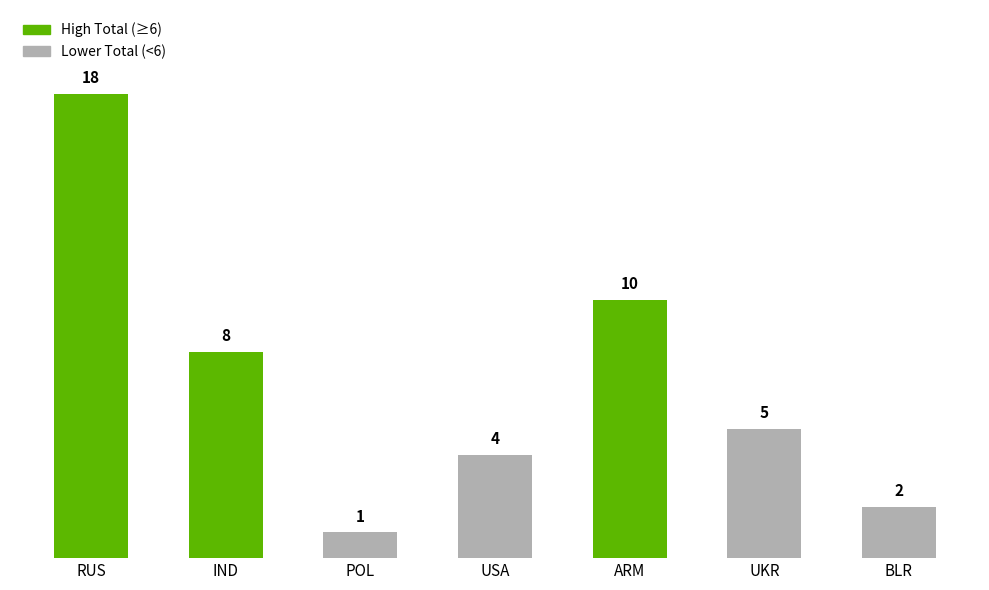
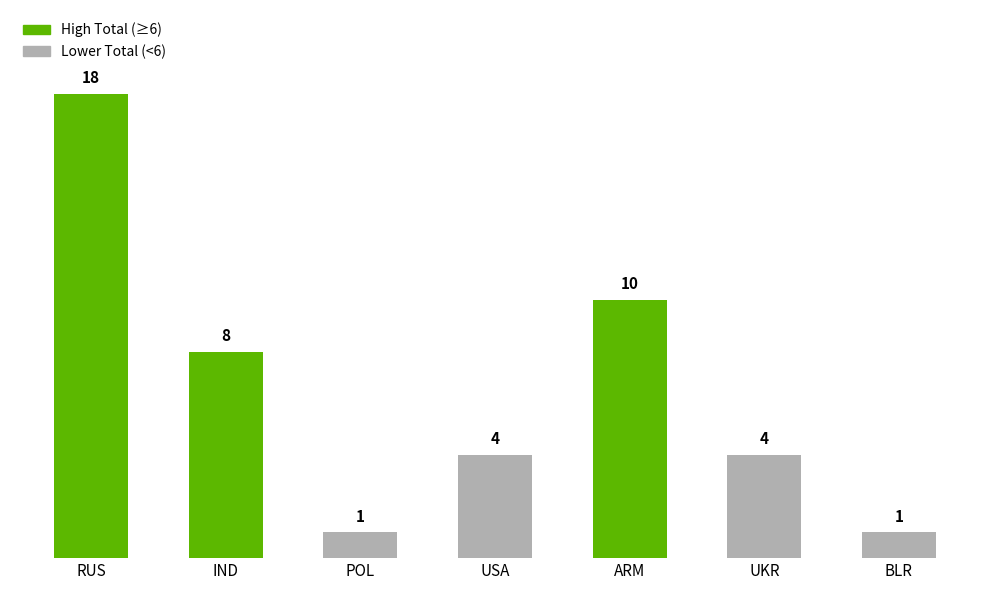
UKR: 5 -> 4
BLR: 2 -> 1
